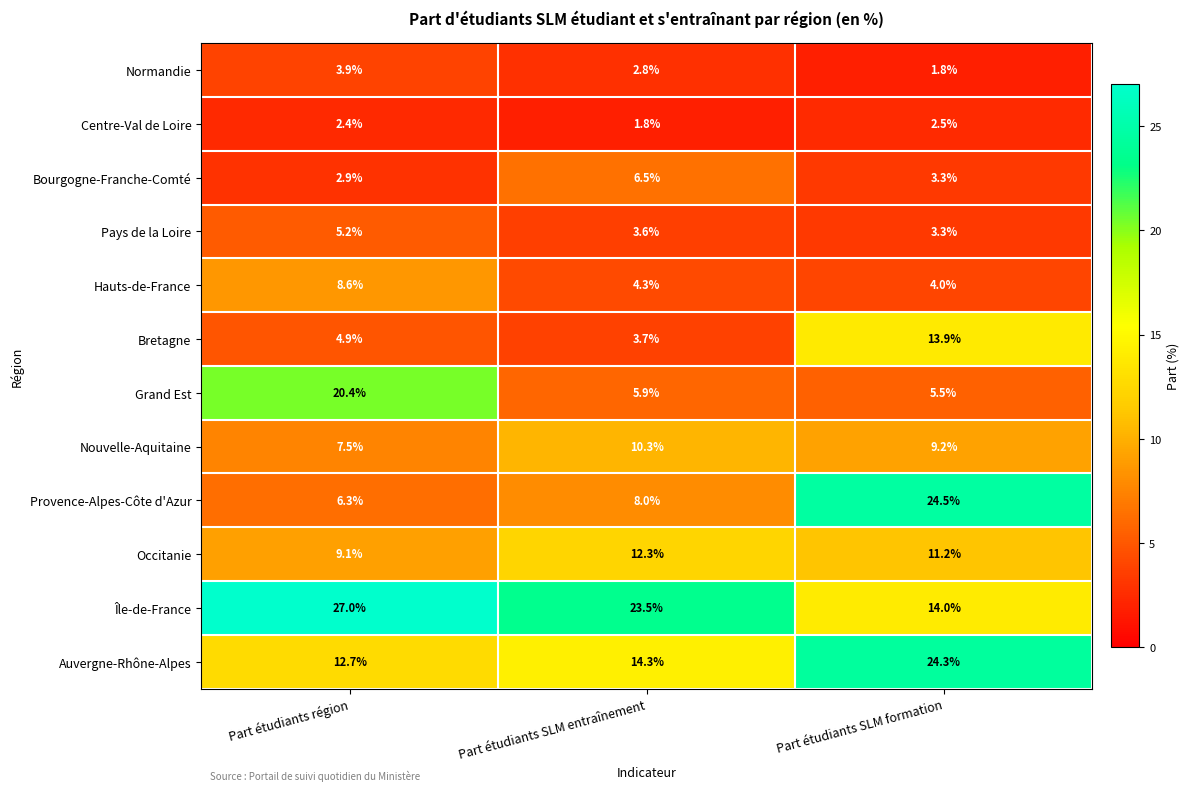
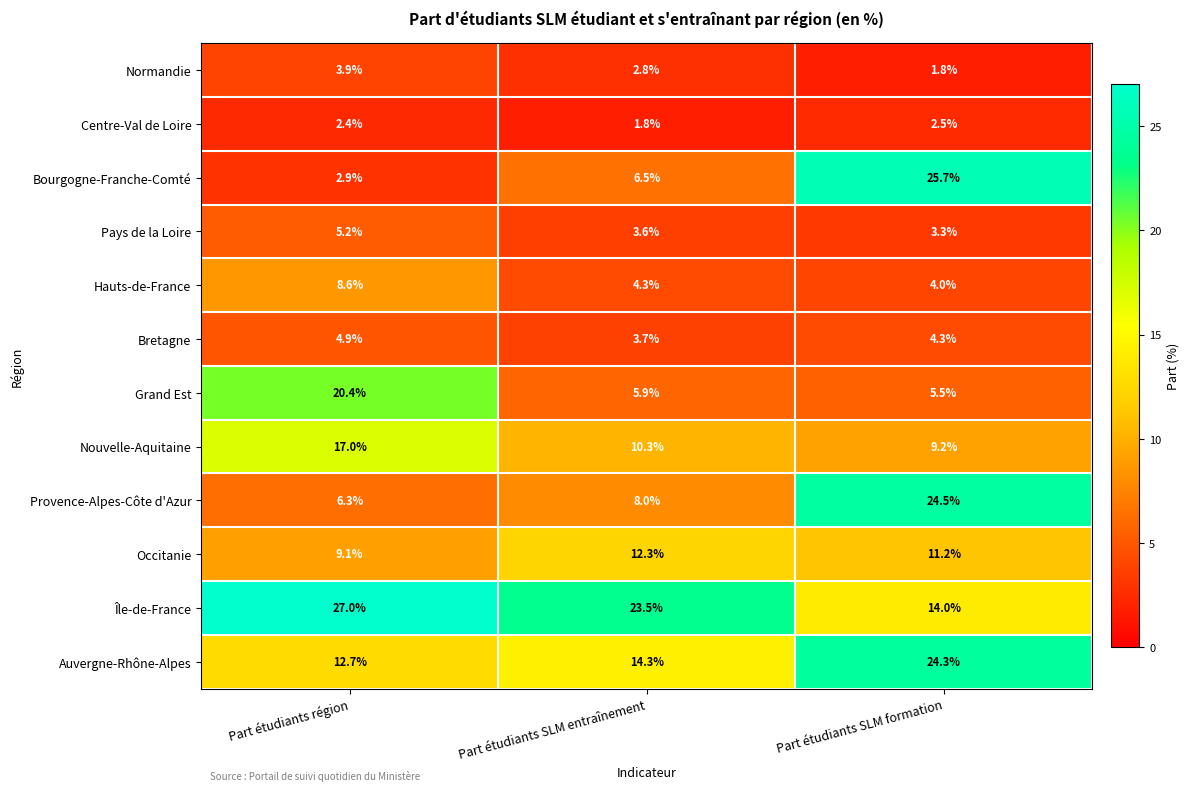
Bourgogne-Franche-Comté, Part étudiants SLM formation: 3.3% -> 25.7%
Bretagne, Part étudiants SLM formation: 13.9% -> 4.3%
Nouvelle-Aquitaine, Part étudiants région: 7.5% -> 17.0%
